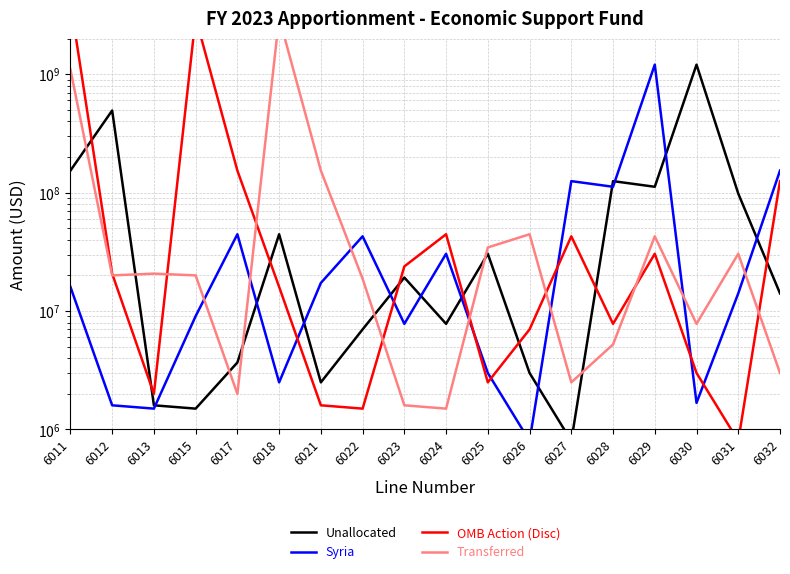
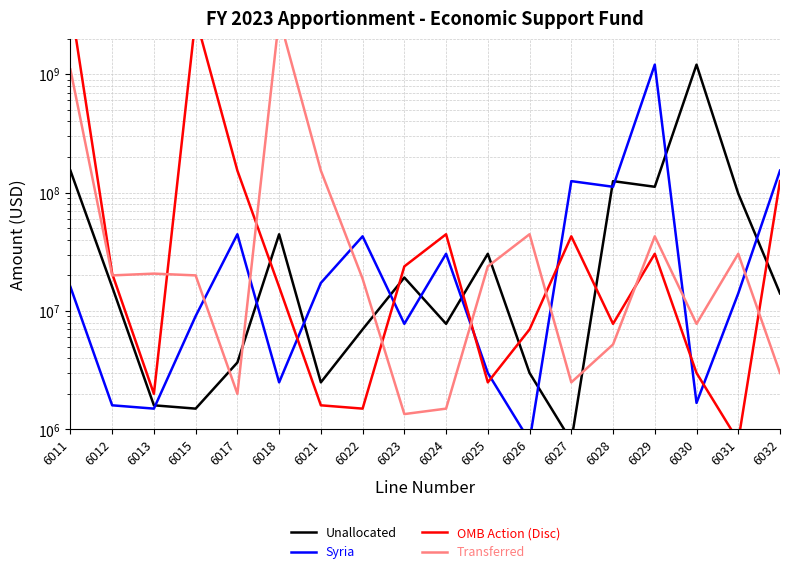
Unallocated, 6012: 490000000 -> 16000000
Transferred, 6023: 1600000 -> 1300000
Transferred, 6025: 34000000 -> 24000000
